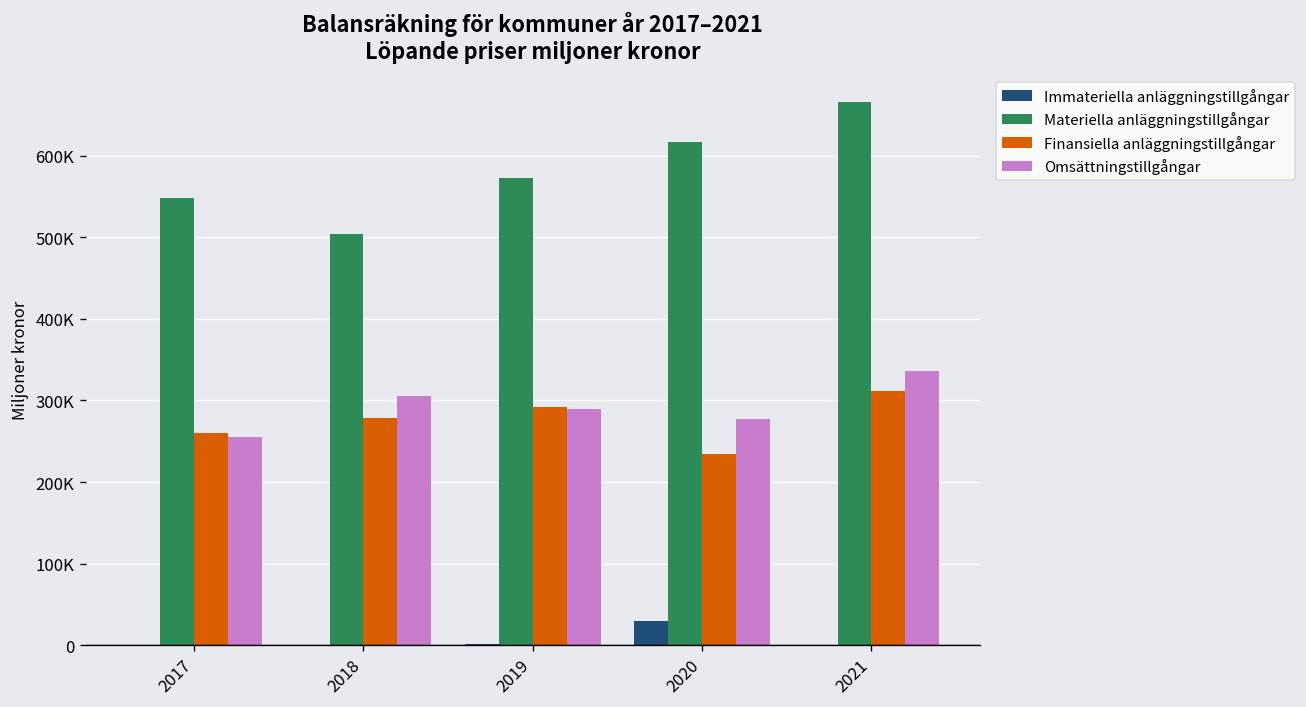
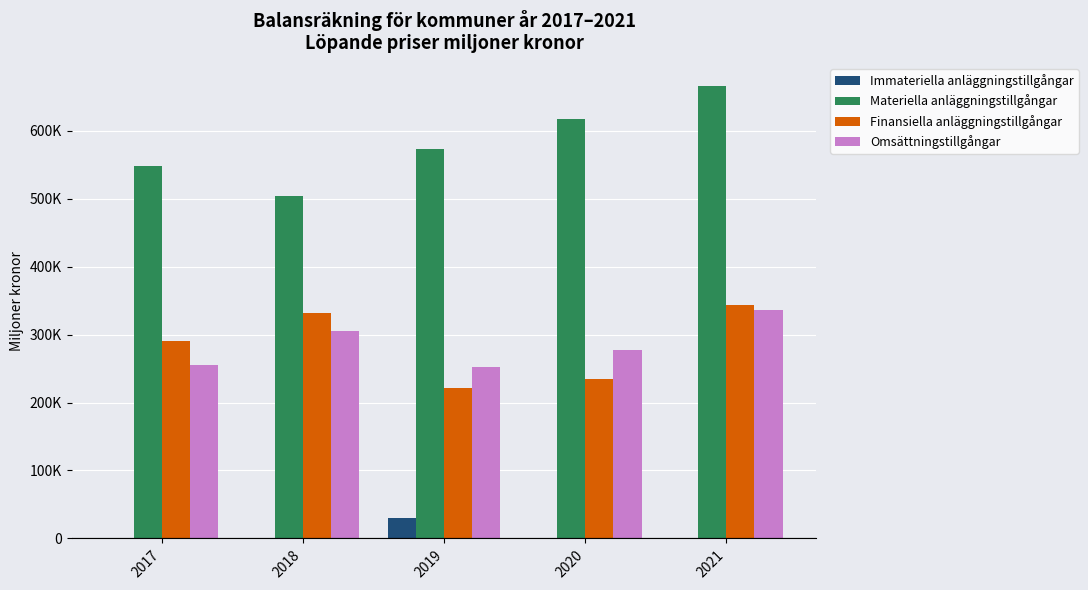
Finansiella anläggningstillgångar, 2017: 260000 -> 290000
Finansiella anläggningstillgångar, 2018: 280000 -> 330000
Immateriella anläggningstillgångar, 2019: 0 -> 30000
Finansiella anläggningstillgångar, 2019: 290000 -> 220000
Omsättningstillgångar, 2019: 290000 -> 250000
Immateriella anläggningstillgångar, 2020: 30000 -> 0
Finansiella anläggningstillgångar, 2021: 310000 -> 340000
